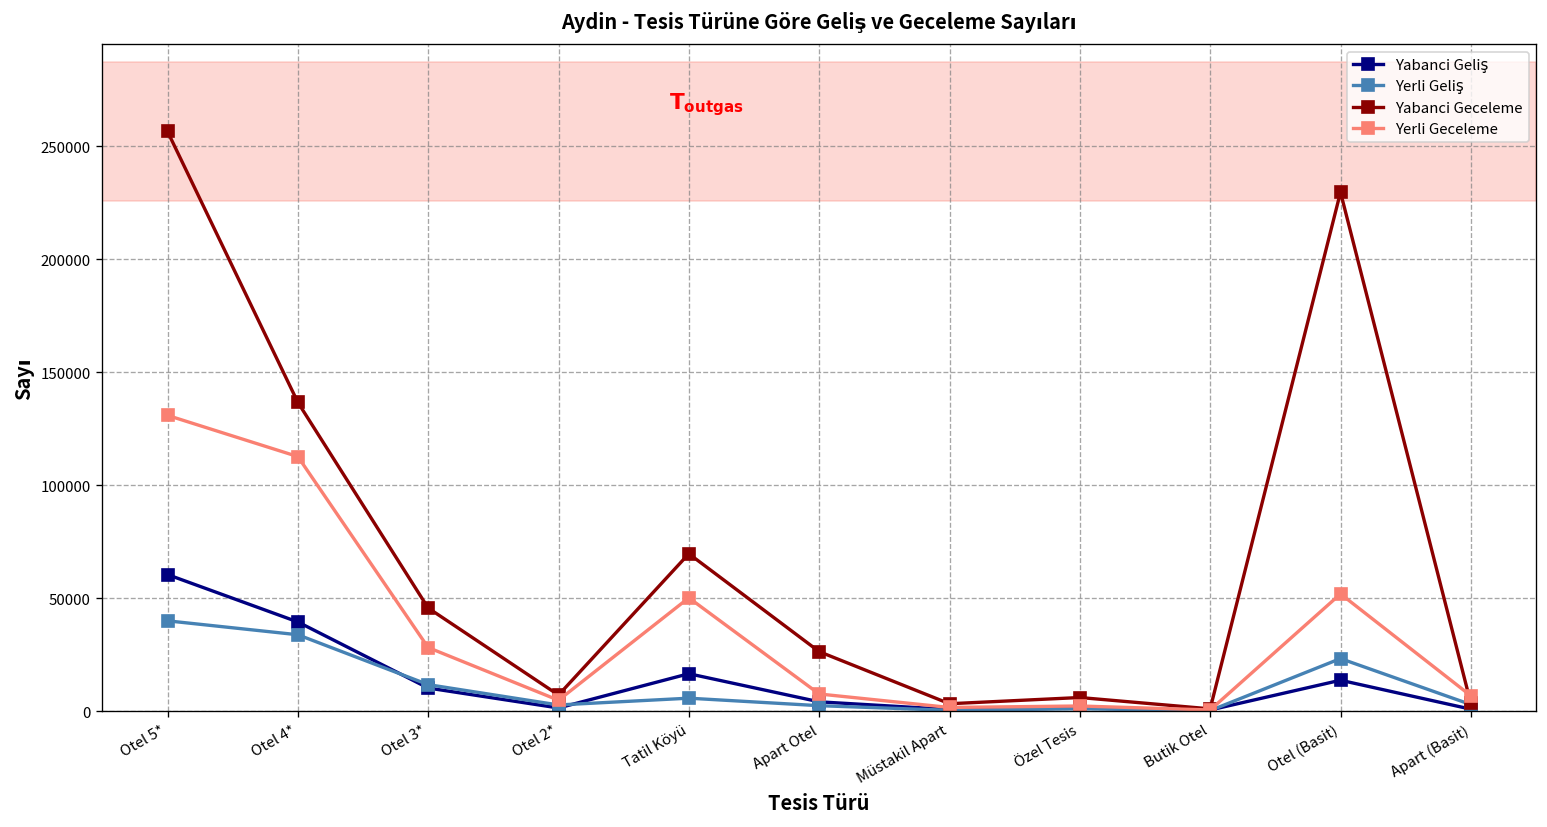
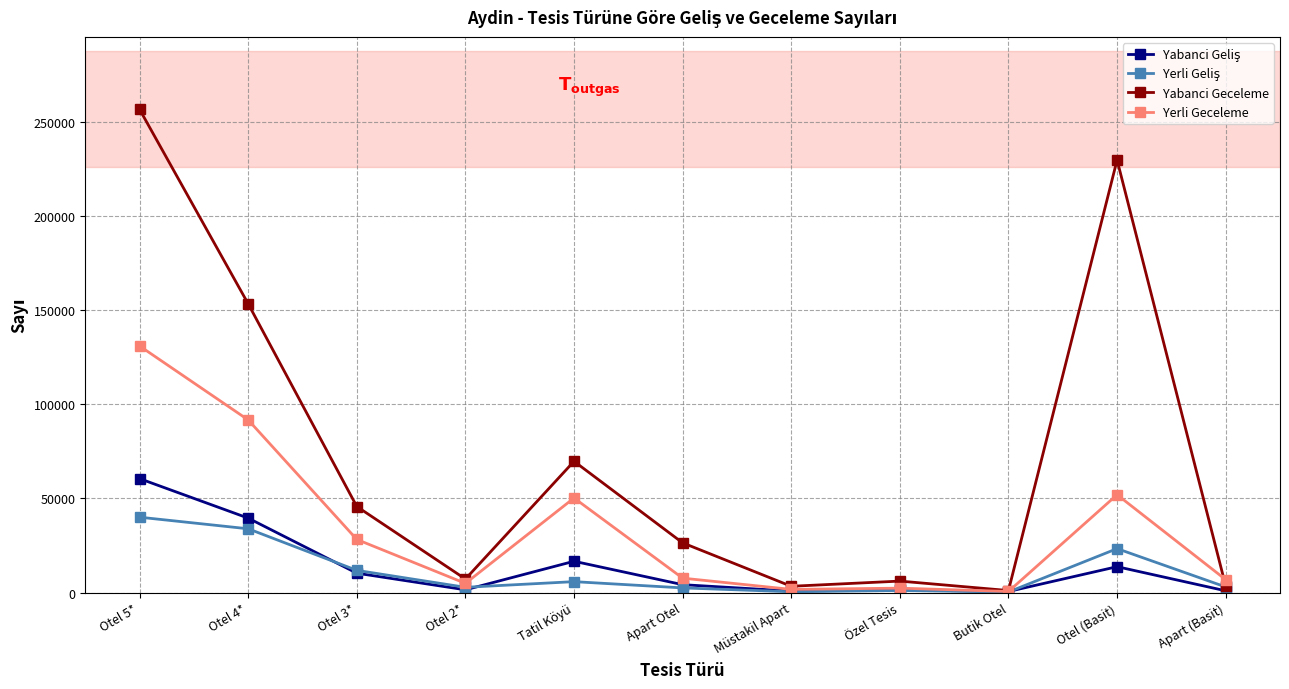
Yabanci Geceleme, Otel 4*: 137000 -> 153000
Yerli Geceleme, Otel 4*: 113000 -> 92000
